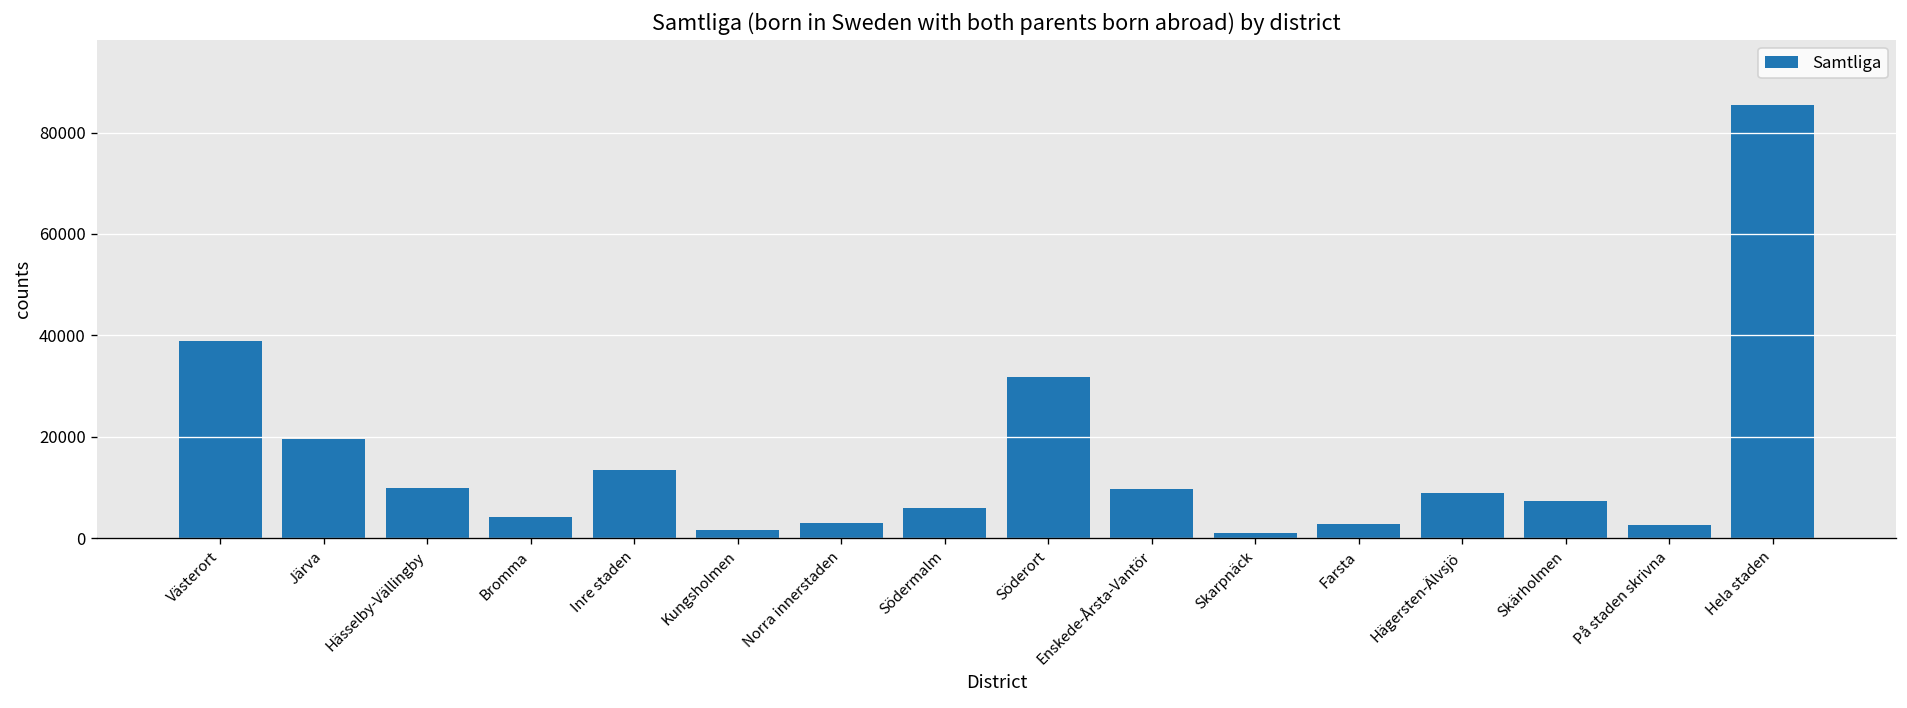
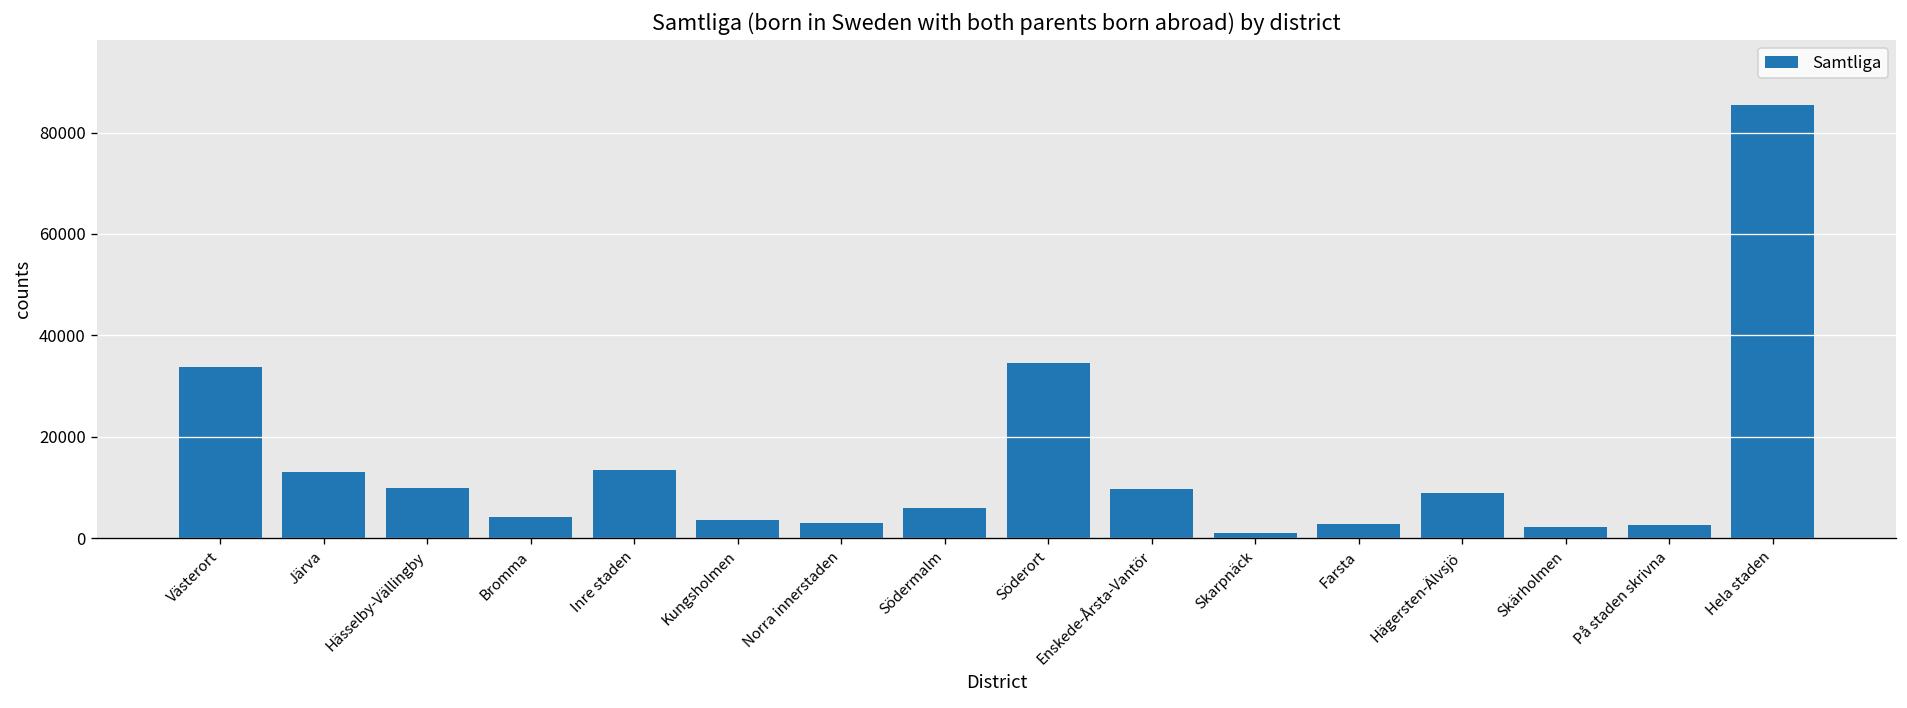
Västerort: 39000 -> 34000
Järva: 20000 -> 13000
Kungsholmen: 2000 -> 4000
Söderort: 32000 -> 35000
Skärholmen: 7000 -> 2000
